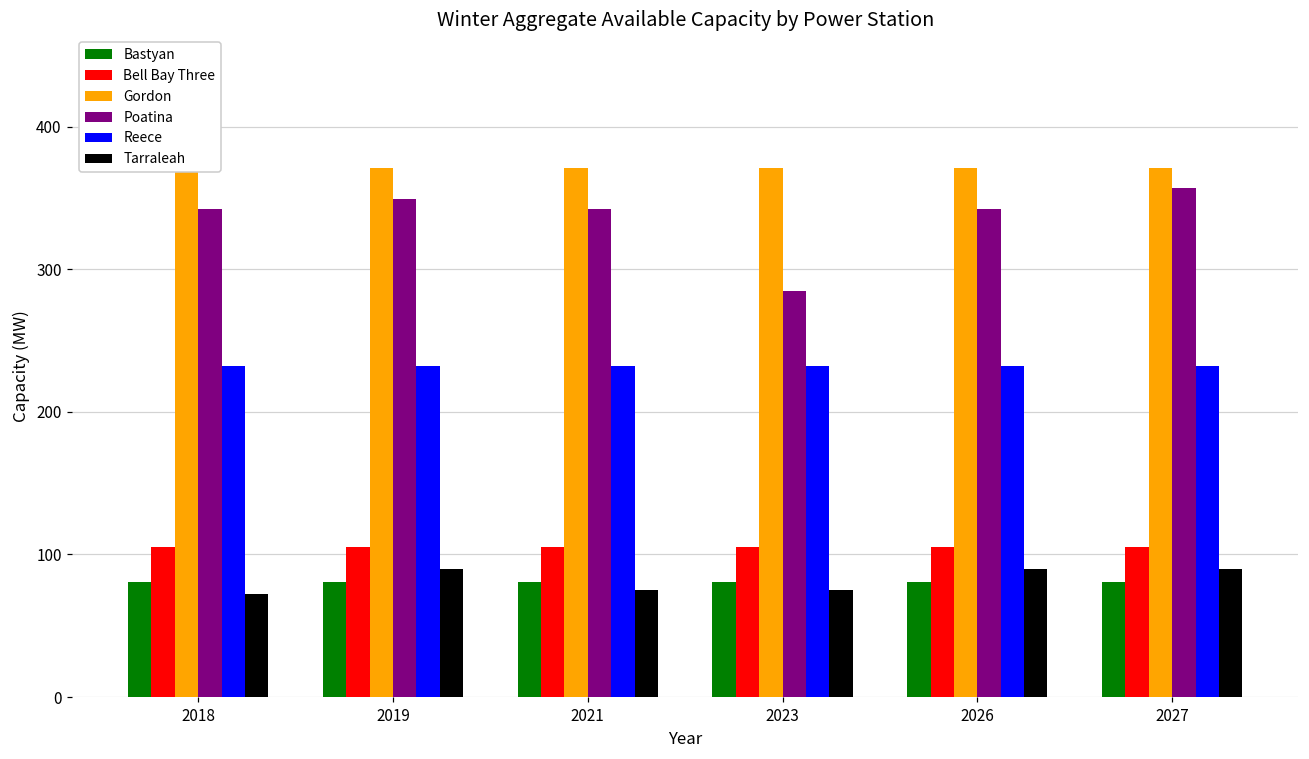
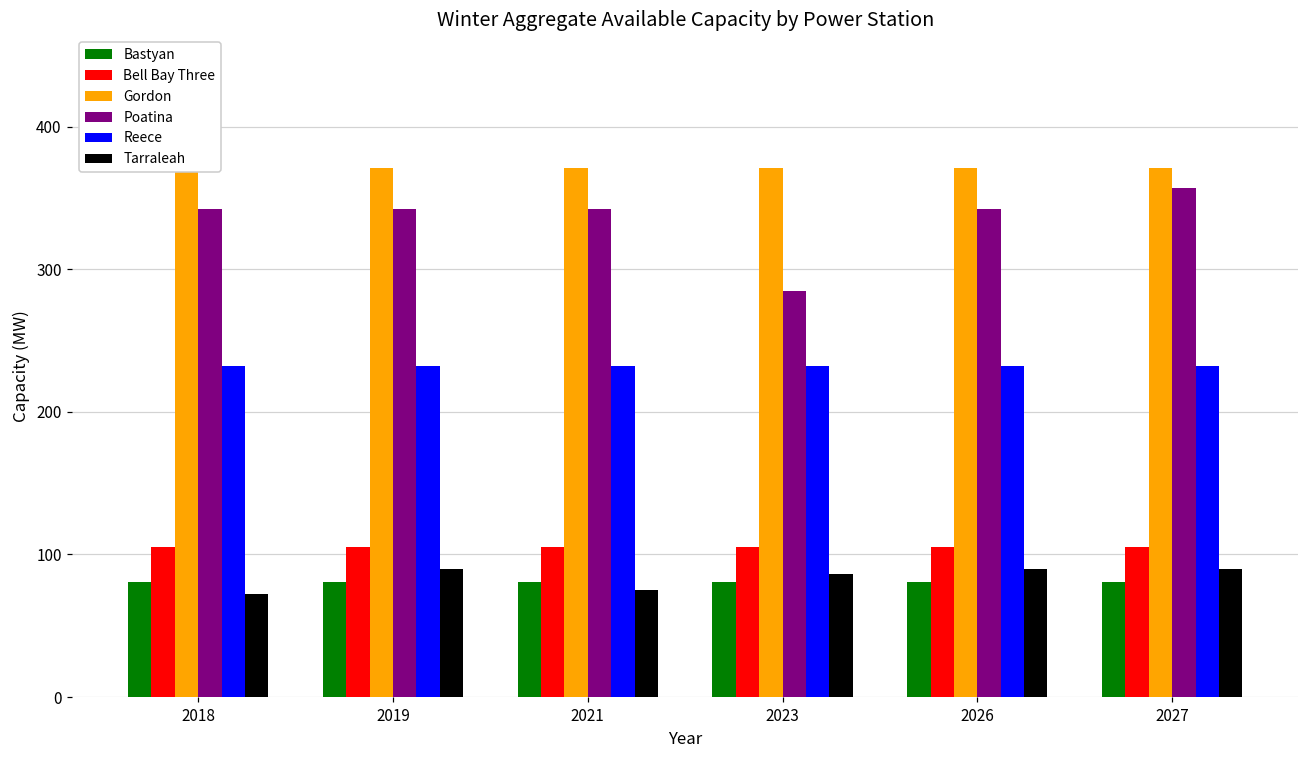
Poatina, 2019: 349 -> 342
Tarraleah, 2023: 75 -> 86
